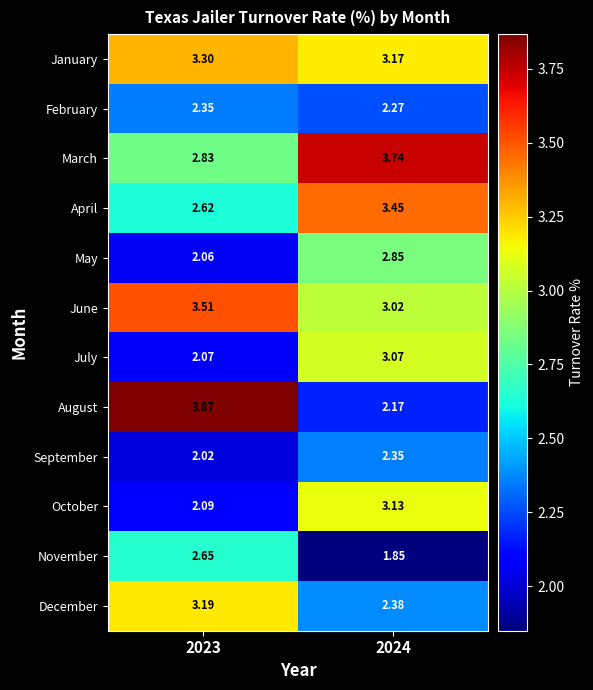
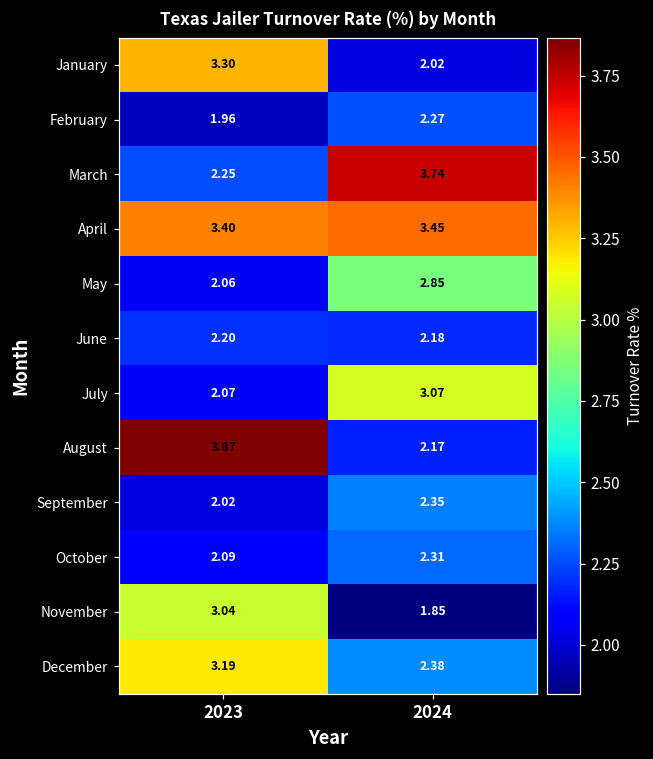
January, 2024: 3.17 -> 2.02
February, 2023: 2.35 -> 1.96
March, 2023: 2.83 -> 2.25
April, 2023: 2.62 -> 3.40
June, 2023: 3.51 -> 2.20
June, 2024: 3.02 -> 2.18
October, 2024: 3.13 -> 2.31
November, 2023: 2.65 -> 3.04
